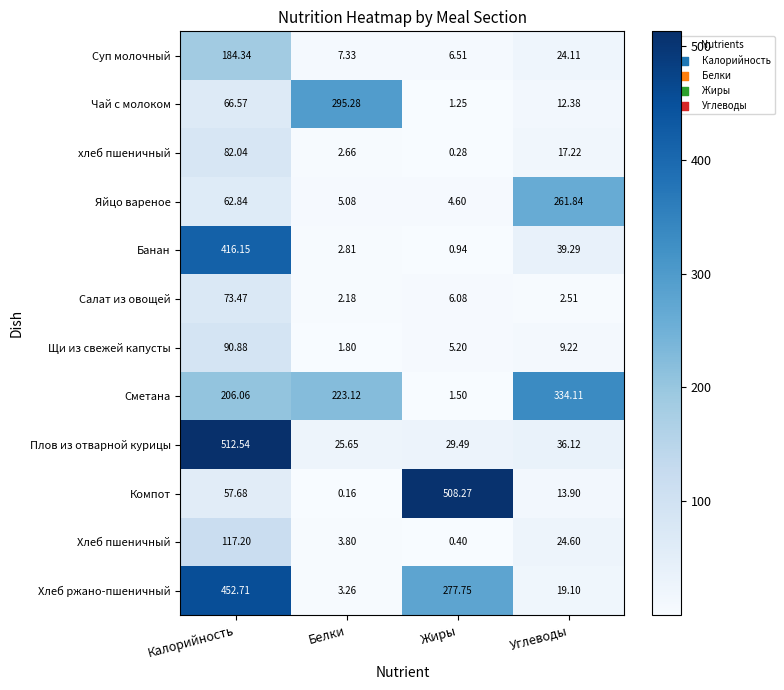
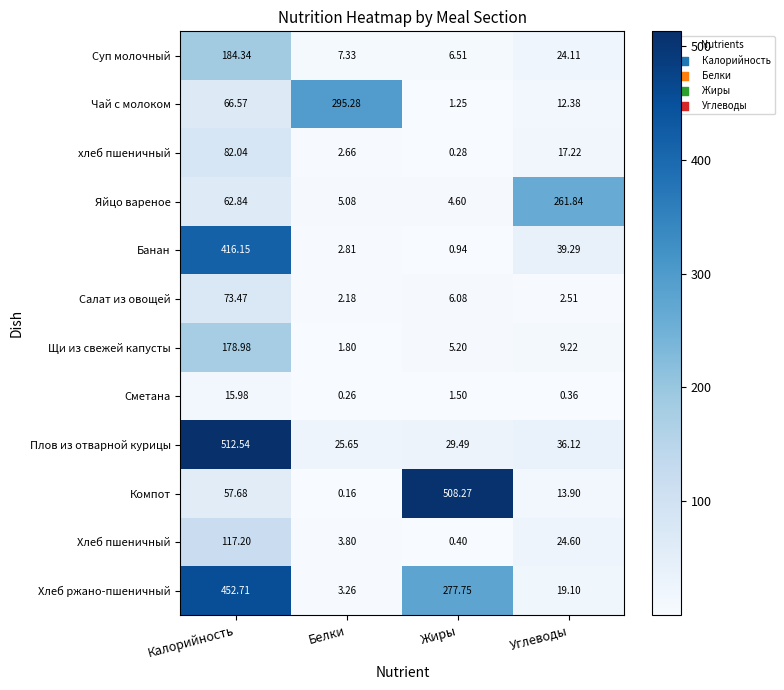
Щи из свежей капусты, Калорийность: 90.88 -> 178.98
Сметана, Калорийность: 206.06 -> 15.98
Сметана, Белки: 223.12 -> 0.26
Сметана, Углеводы: 334.11 -> 0.36
